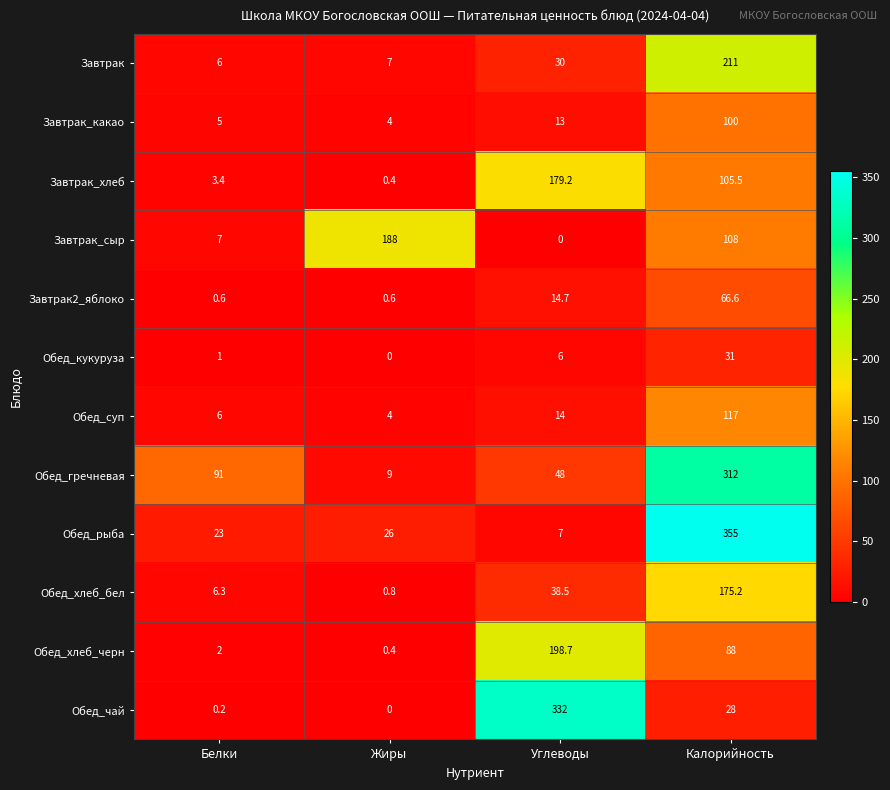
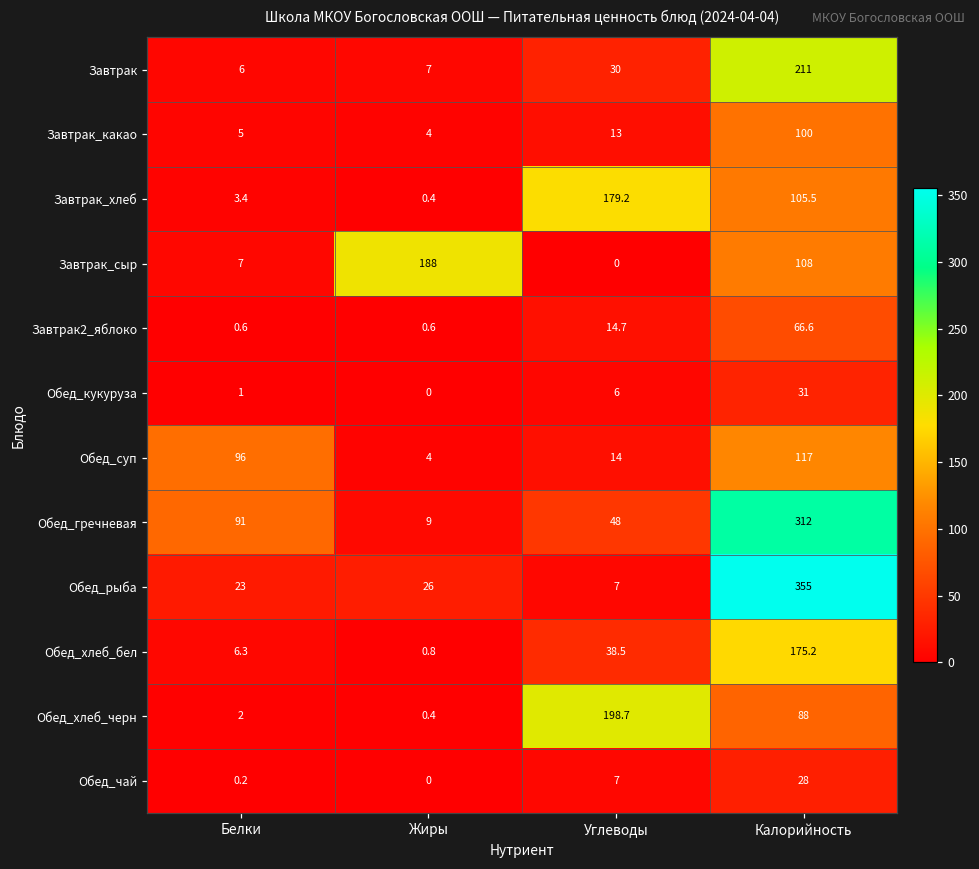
Обед_суп, Белки: 6 -> 96
Обед_чай, Углеводы: 332 -> 7
